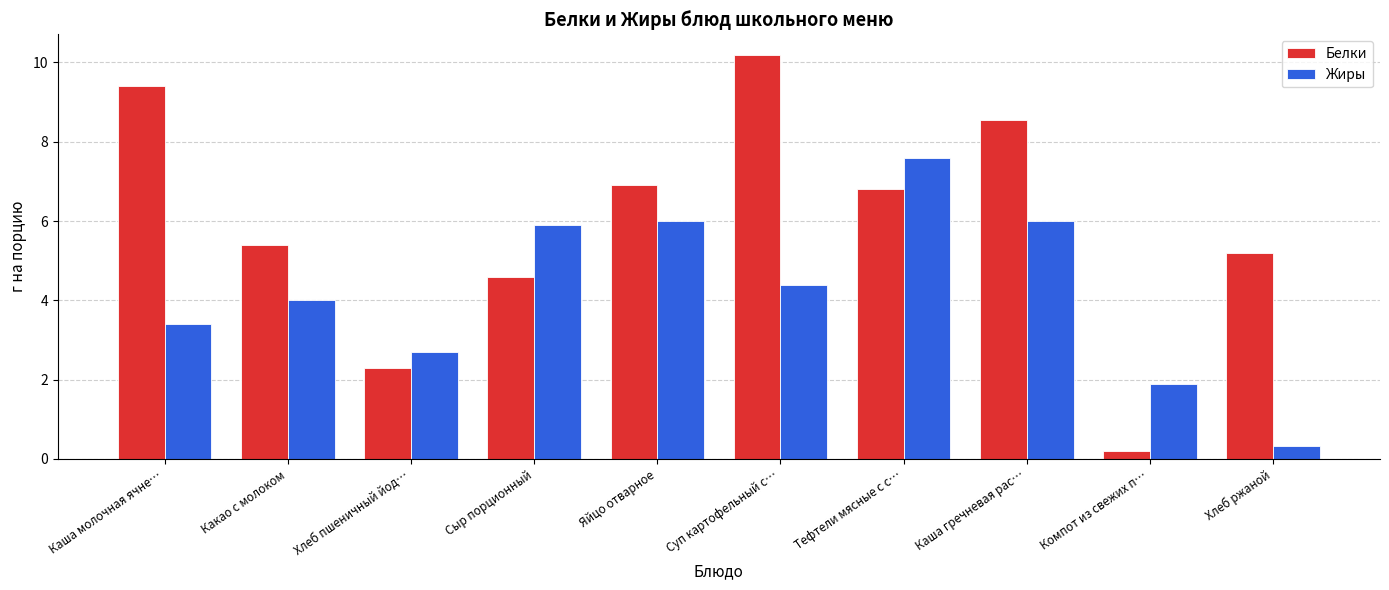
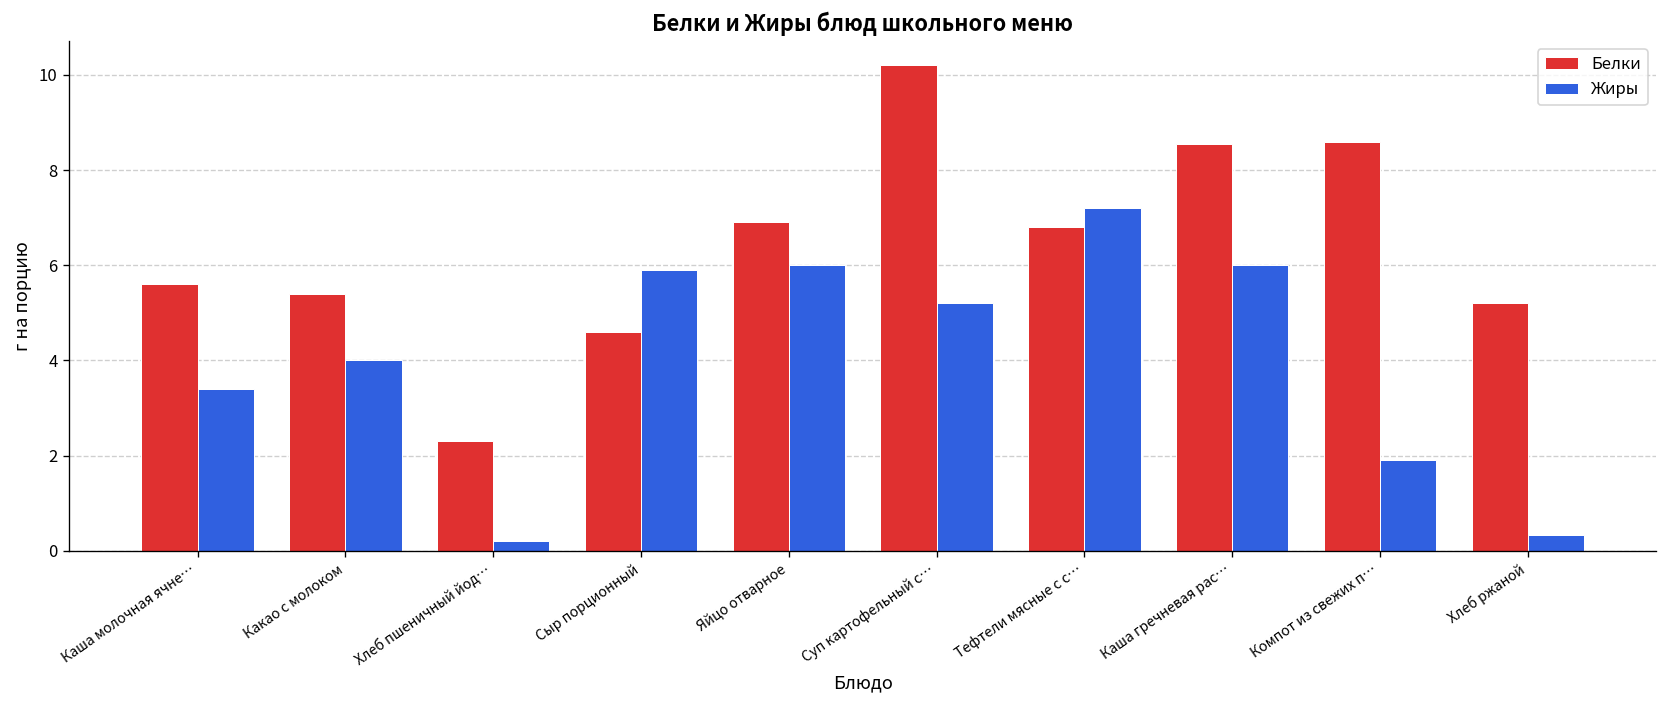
Белки, Каша молочная ячне…: 9.4 -> 5.6
Жиры, Хлеб пшеничный йод…: 2.7 -> 0.2
Жиры, Суп картофельный с…: 4.4 -> 5.2
Жиры, Тефтели мясные с с…: 7.6 -> 7.2
Белки, Компот из свежих п…: 0.2 -> 8.6
